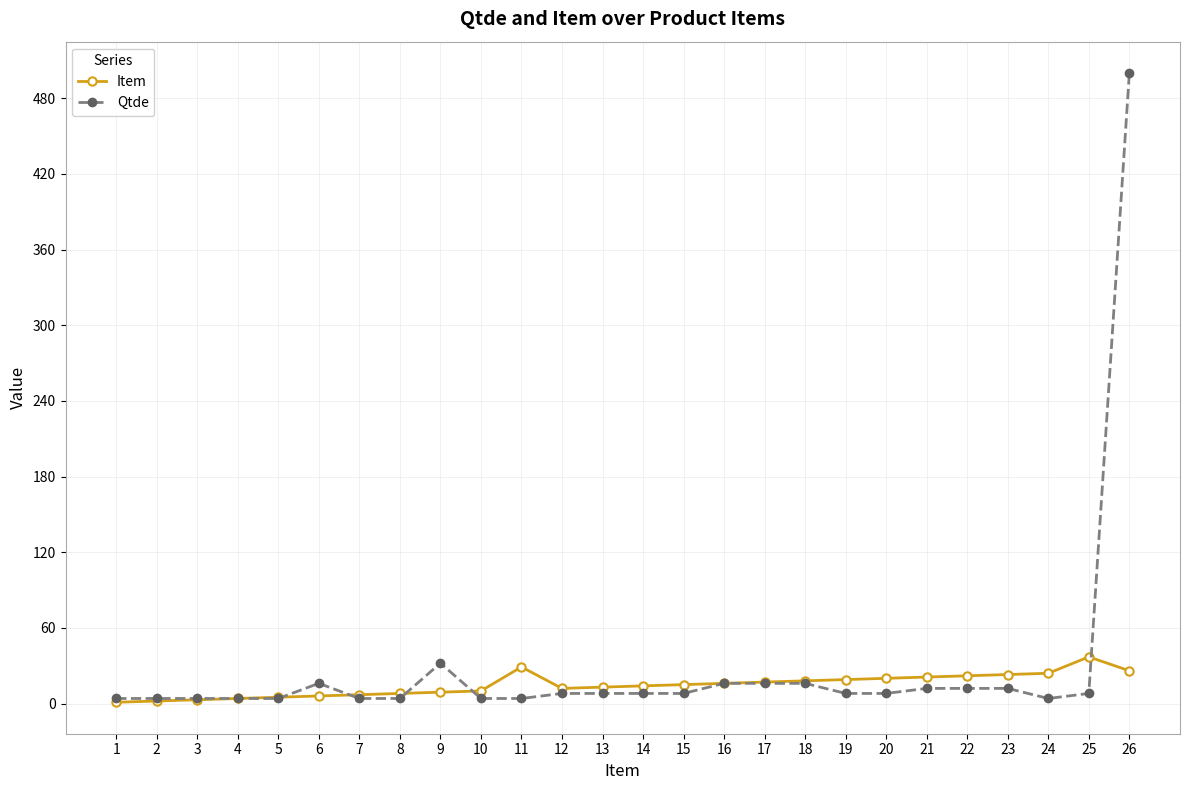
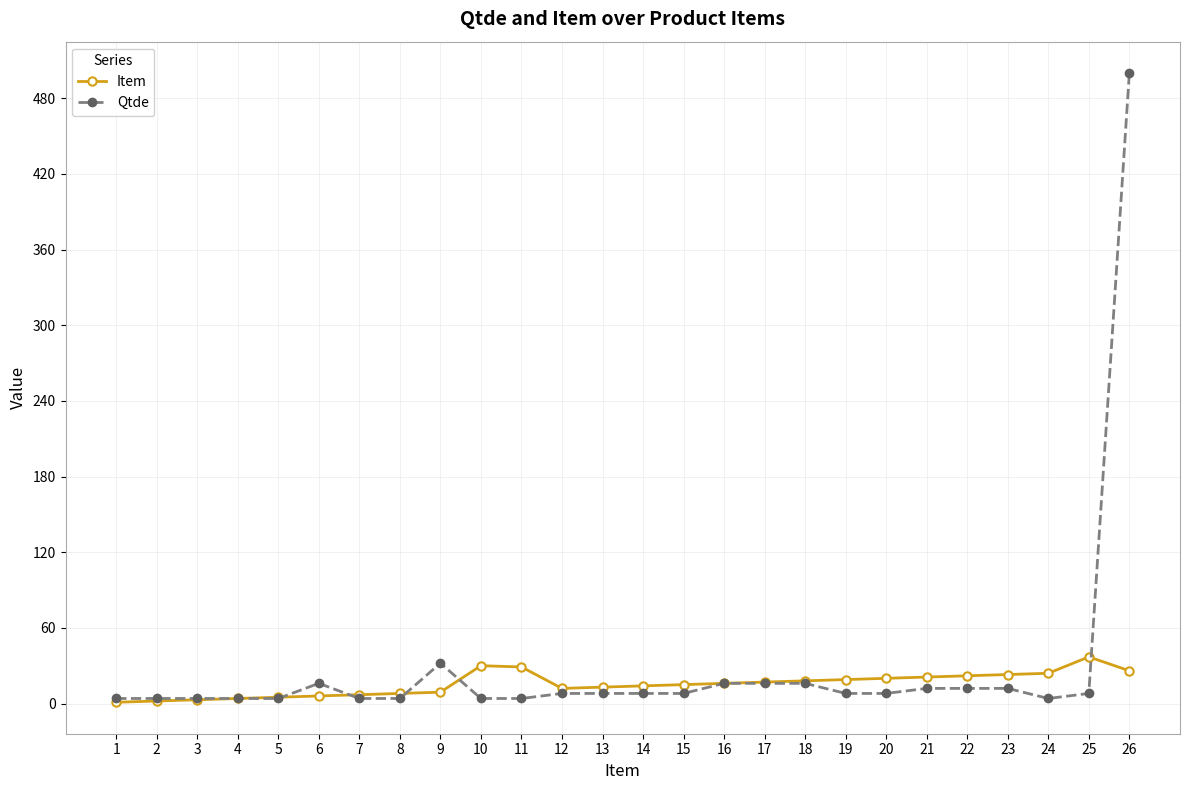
Item, 10: 10 -> 30
